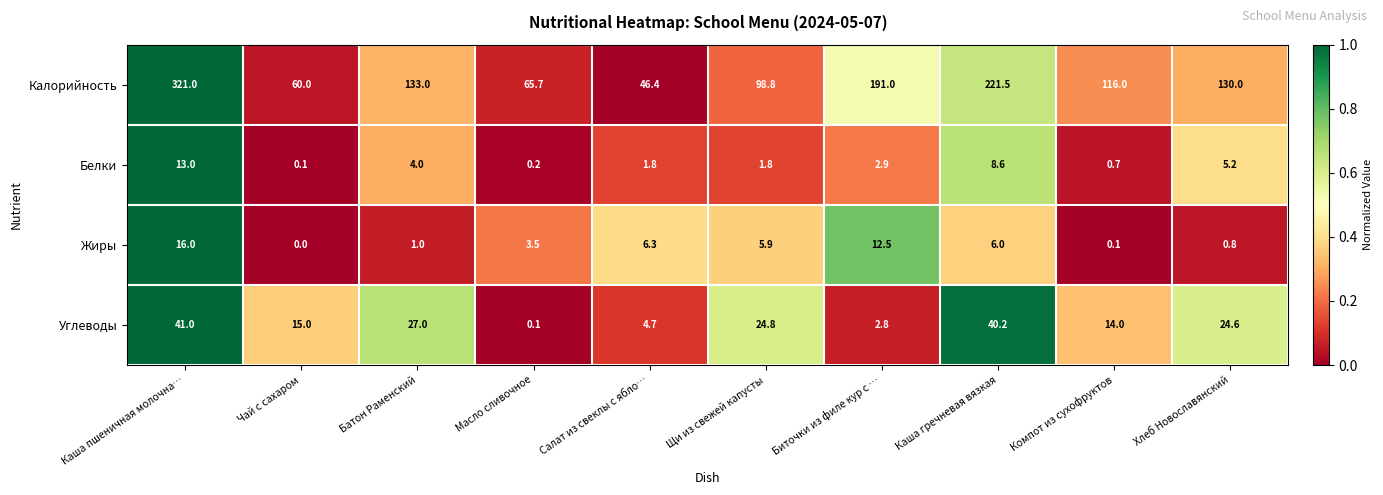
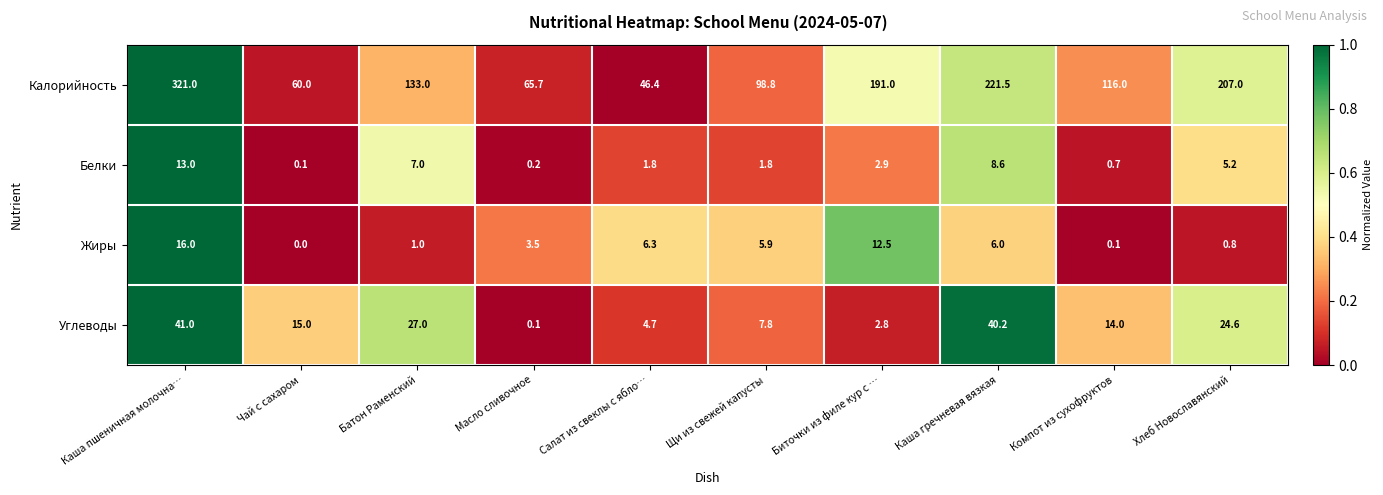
Калорийность, Хлеб Новославянский: 130.0 -> 207.0
Белки, Батон Раменский: 4.0 -> 7.0
Углеводы, Щи из свежей капусты: 24.8 -> 7.8
